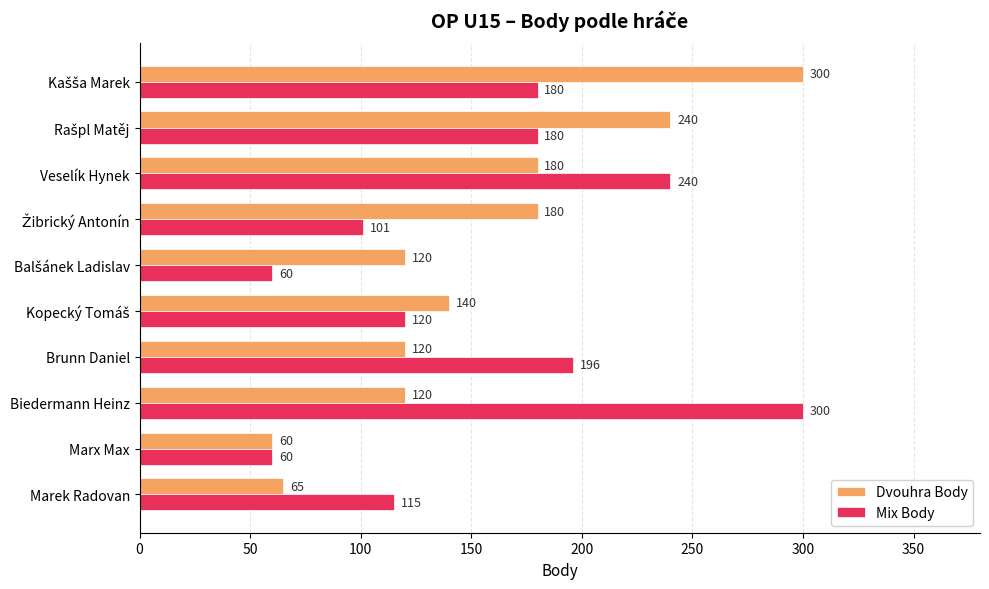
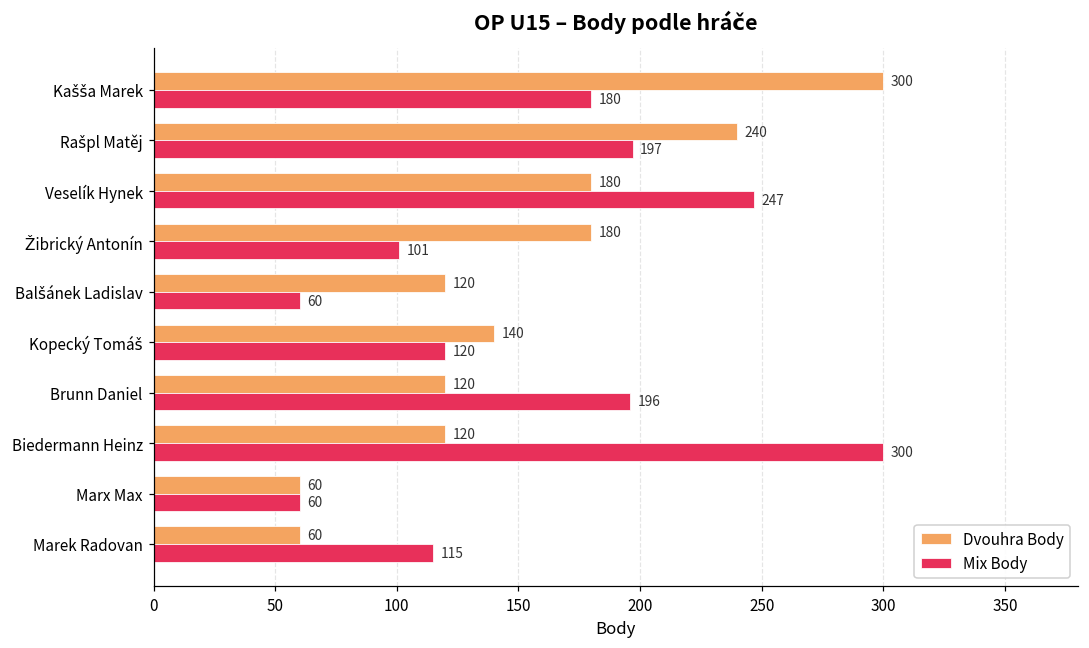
Mix Body, Rašpl Matěj: 180 -> 197
Mix Body, Veselík Hynek: 240 -> 247
Dvouhra Body, Marek Radovan: 65 -> 60
